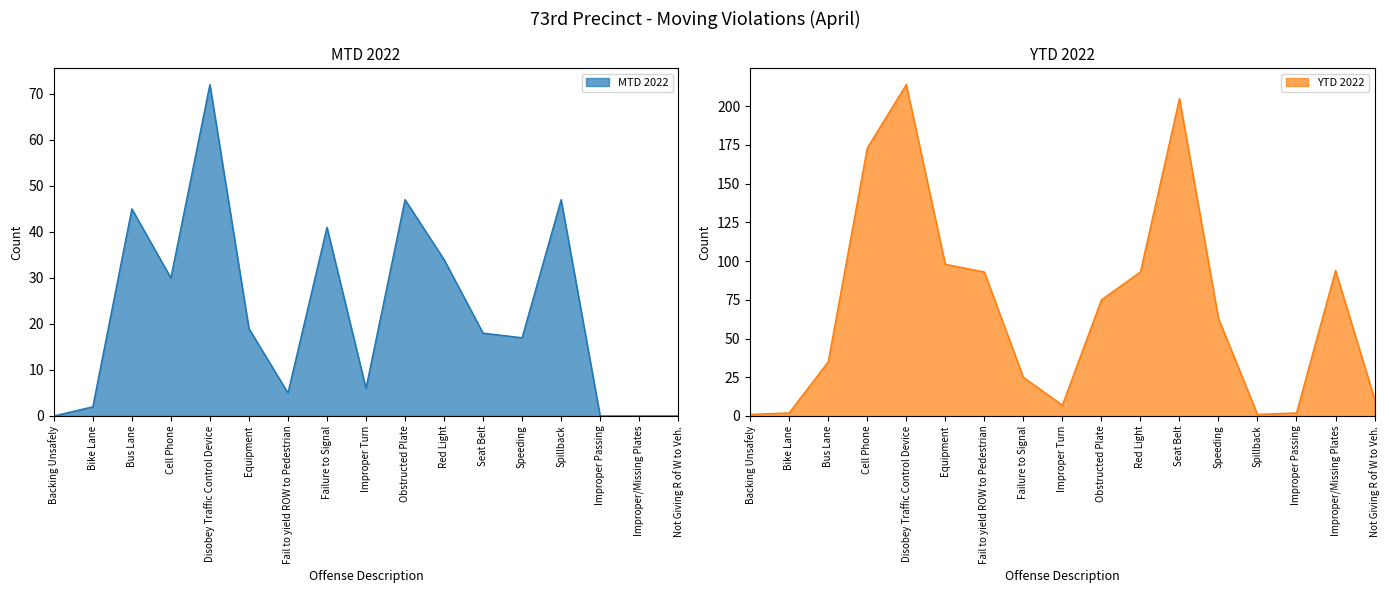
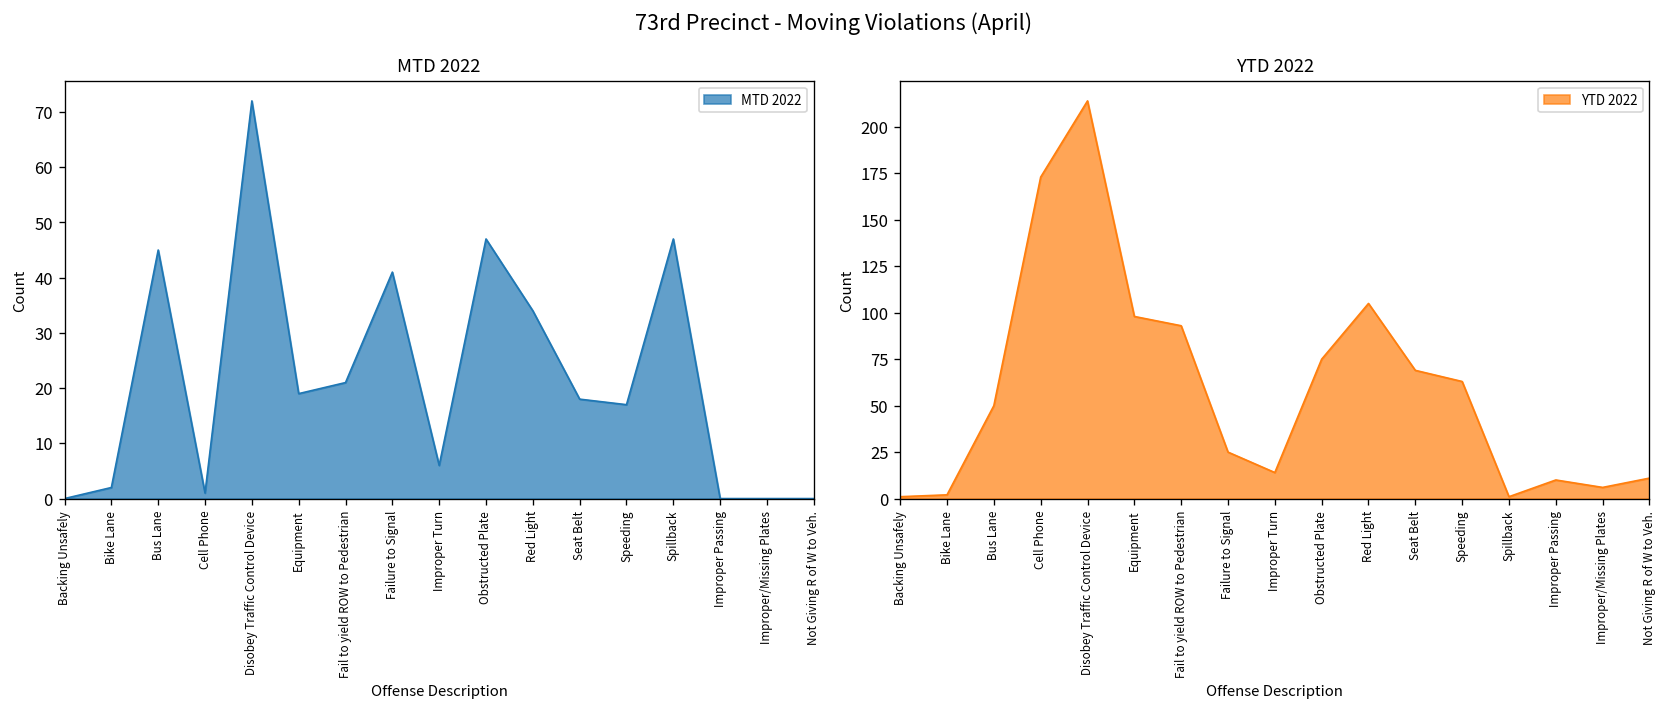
MTD 2022, Cell Phone: 30 -> 1
MTD 2022, Fail to yield ROW to Pedestrian: 5 -> 21
YTD 2022, Bus Lane: 35 -> 50
YTD 2022, Improper Turn: 7 -> 14
YTD 2022, Red Light: 93 -> 105
YTD 2022, Seat Belt: 205 -> 69
YTD 2022, Improper Passing: 2 -> 10
YTD 2022, Improper/Missing Plates: 94 -> 6
